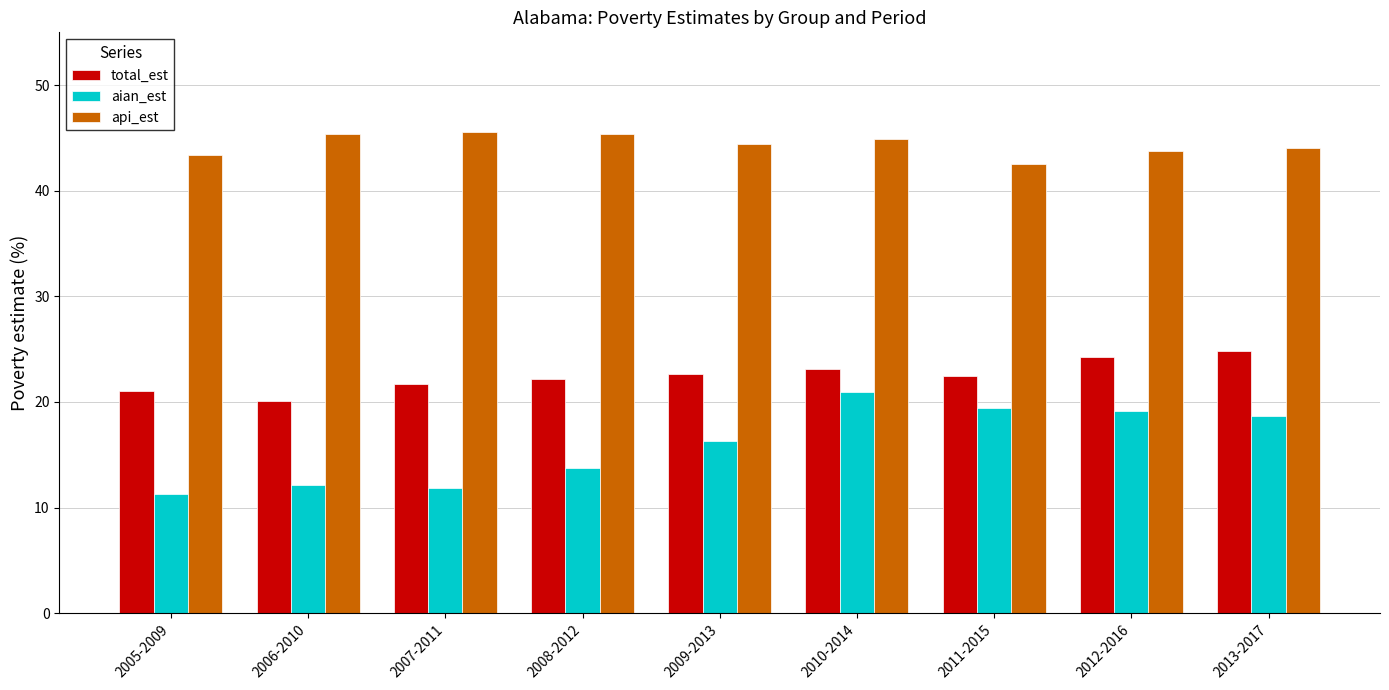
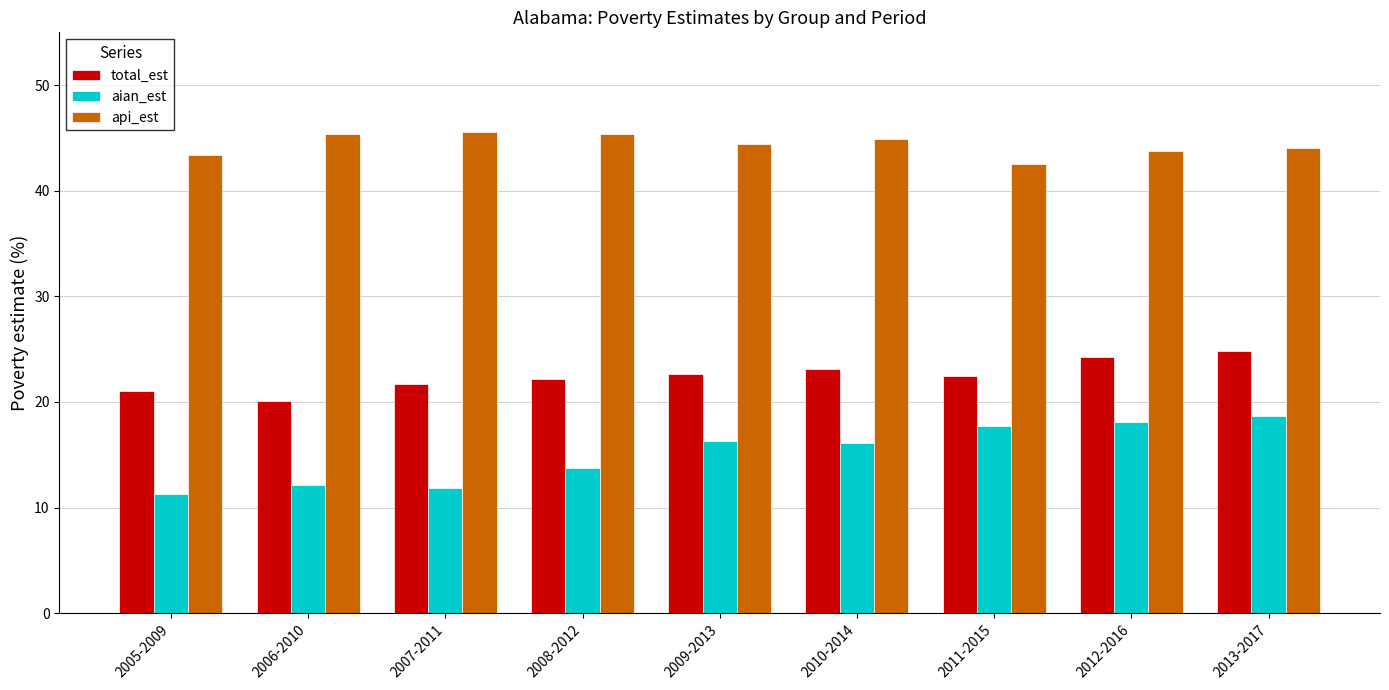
aian_est, 2010-2014: 21.0 -> 16.2
aian_est, 2011-2015: 19.5 -> 17.7
aian_est, 2012-2016: 19.1 -> 18.1
